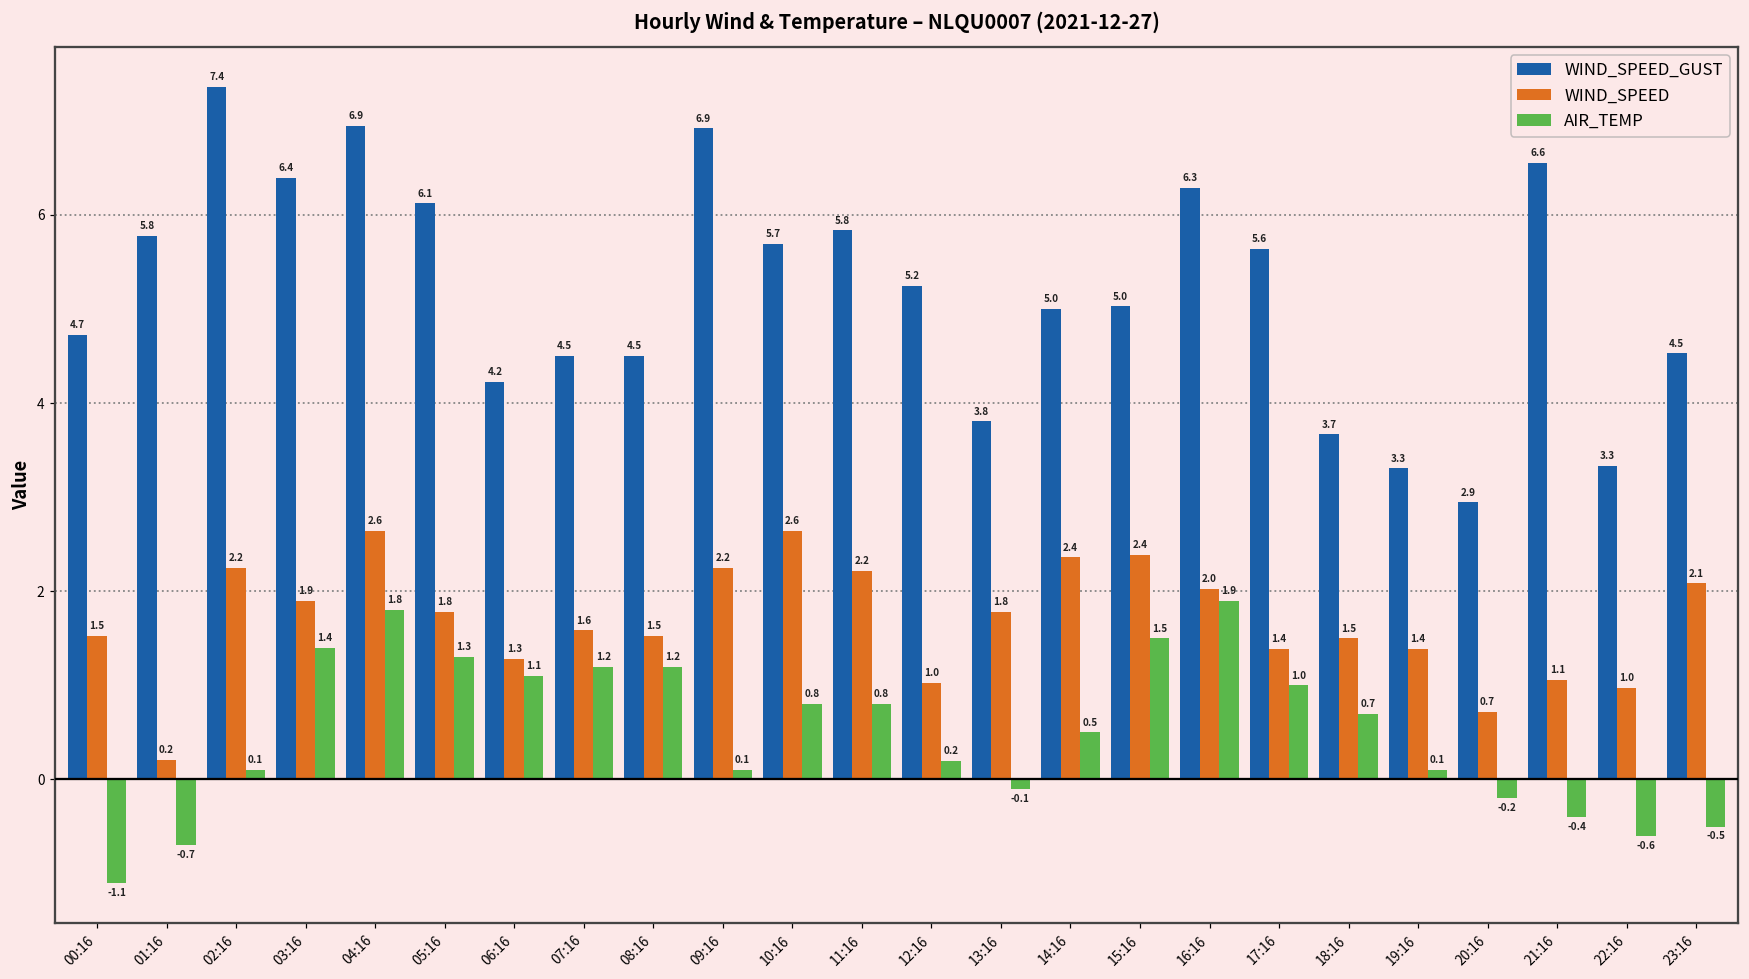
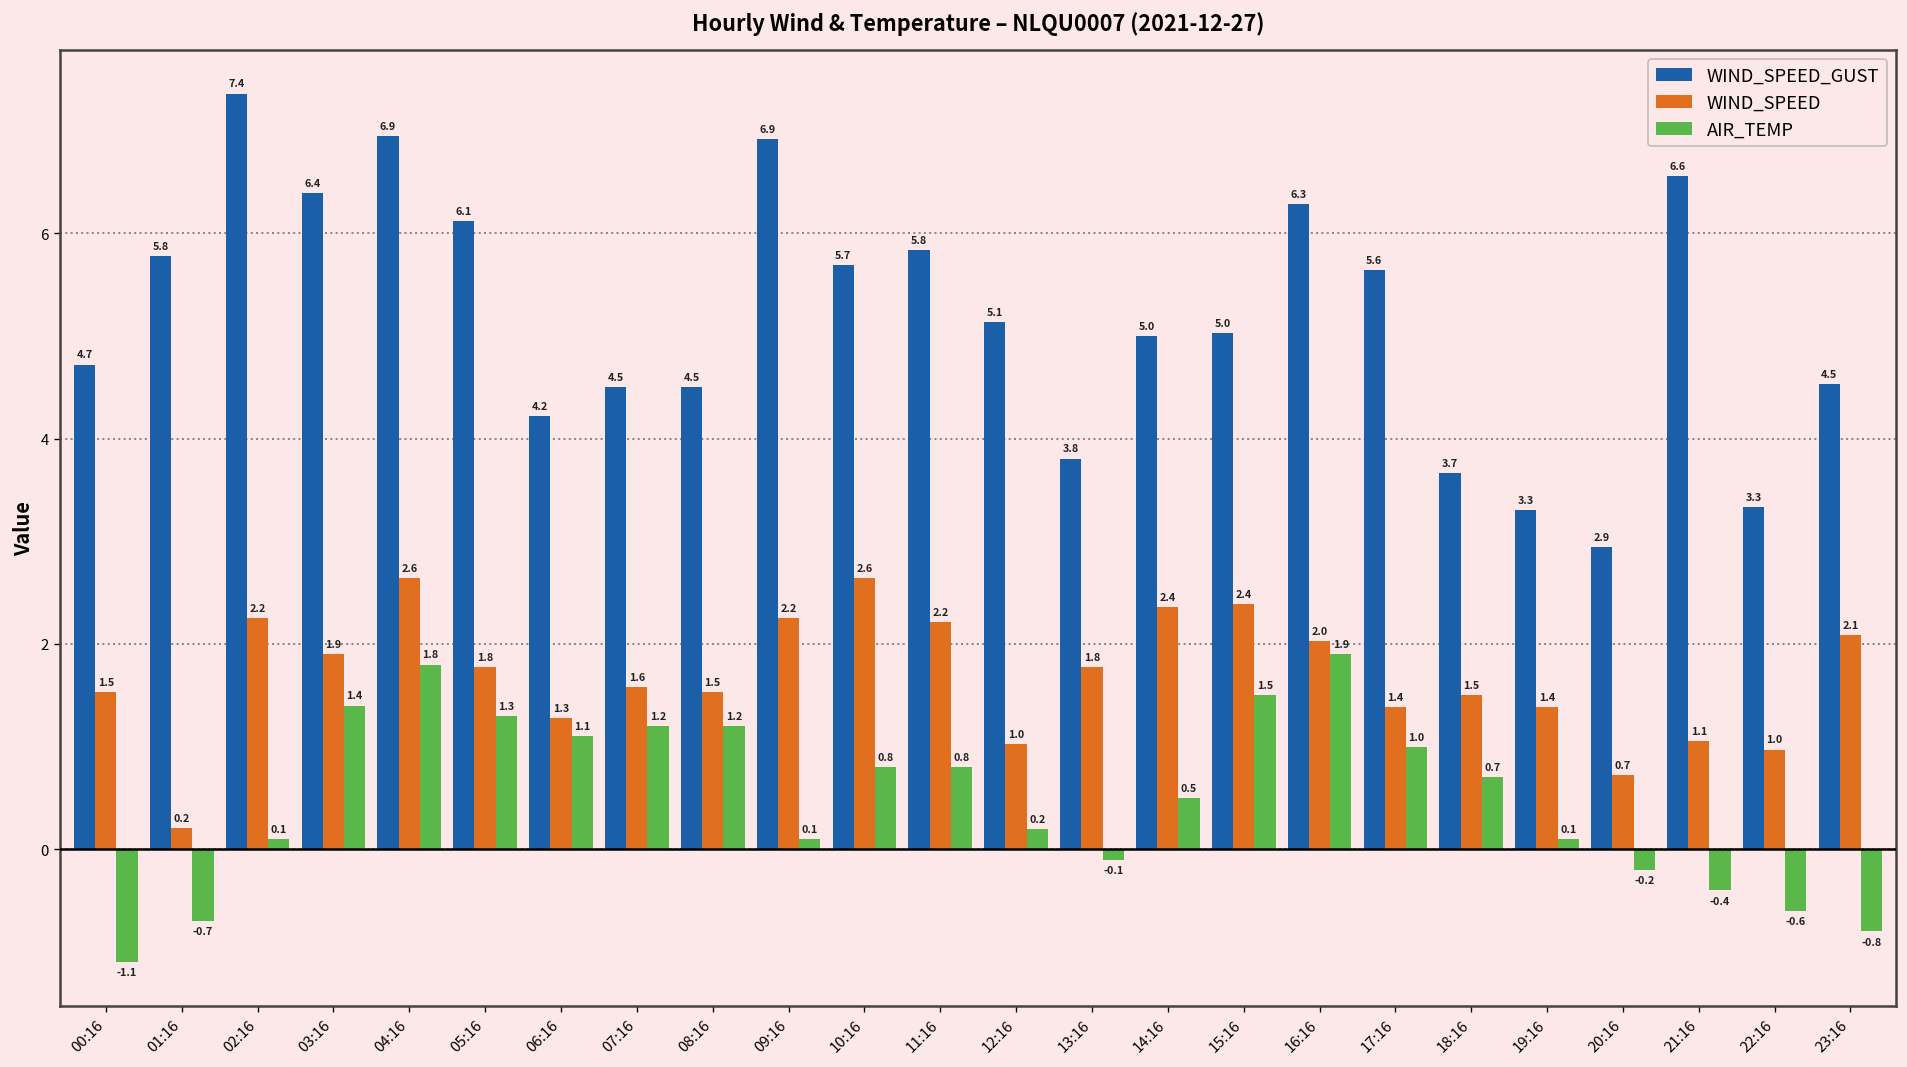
WIND_SPEED_GUST, 12:16: 5.2 -> 5.1
AIR_TEMP, 23:16: -0.5 -> -0.8
